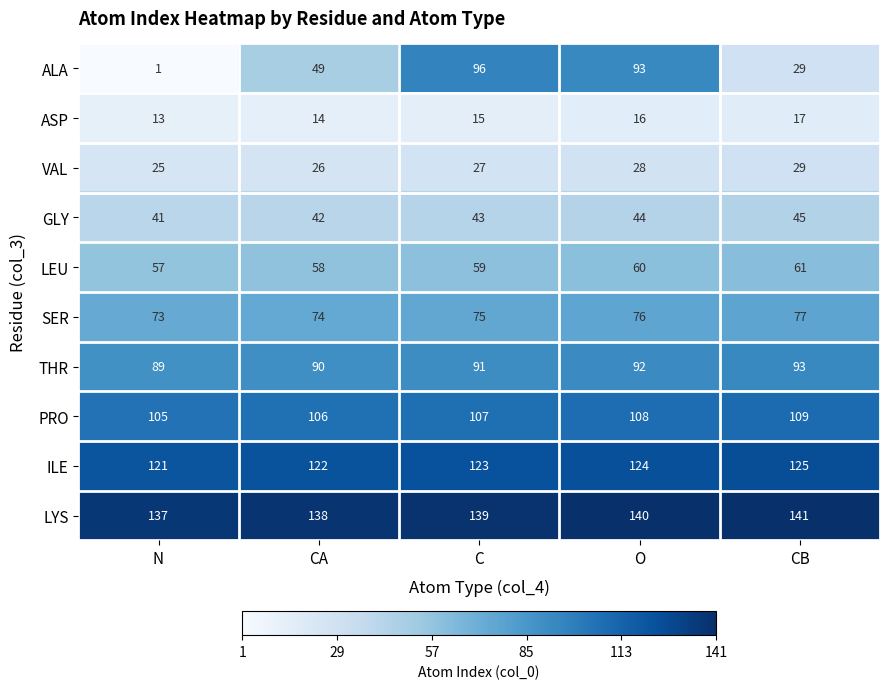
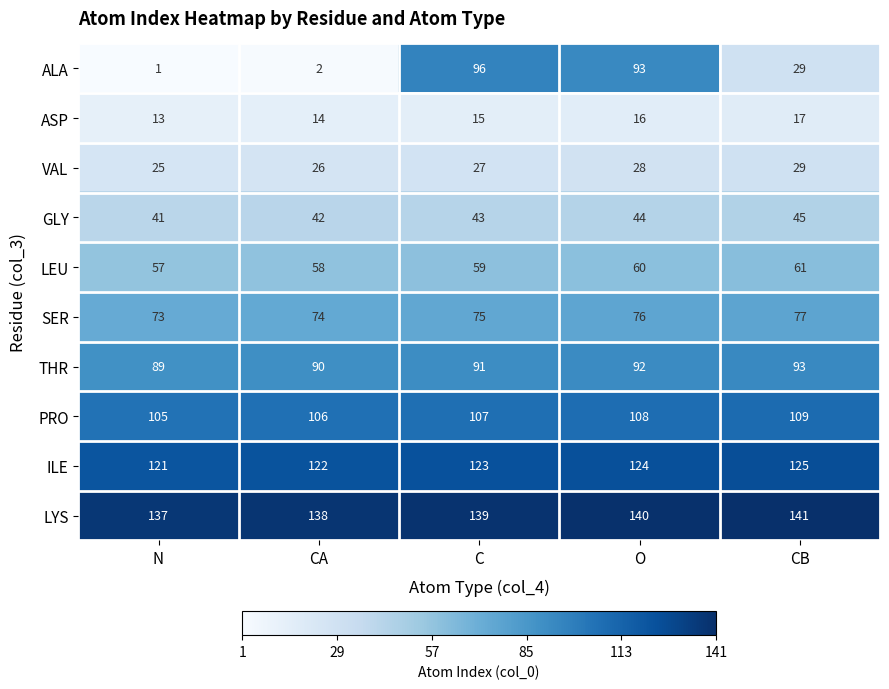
ALA, CA: 49 -> 2
